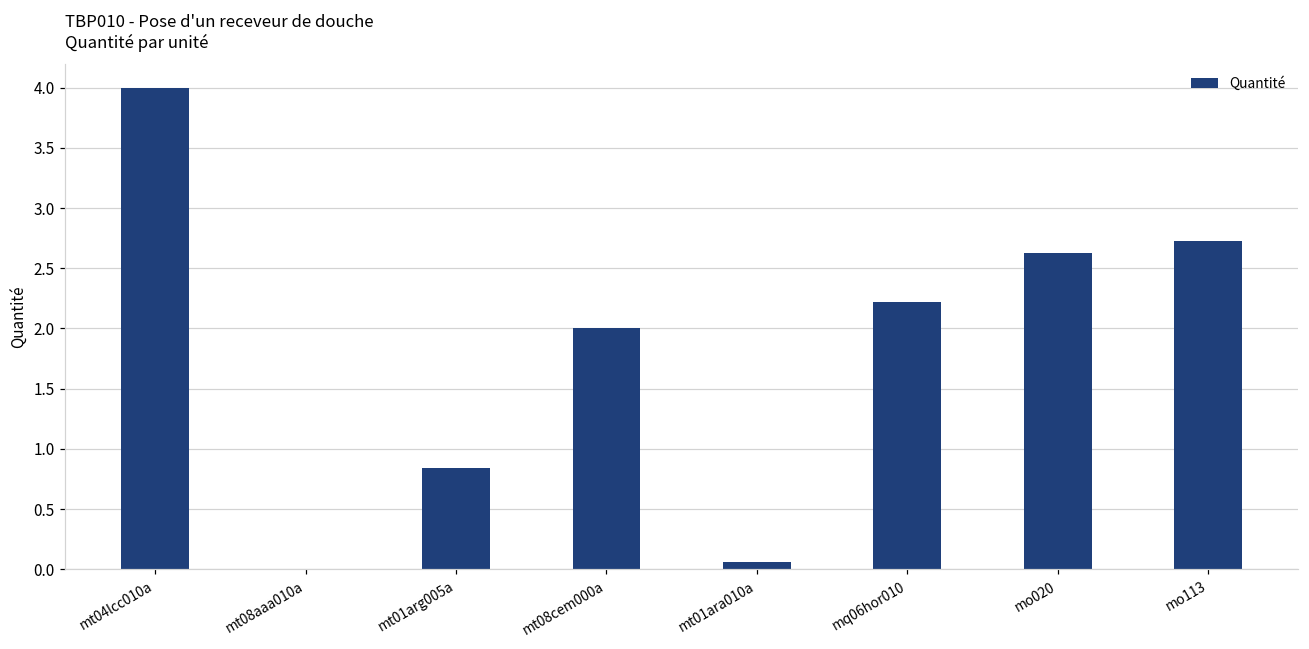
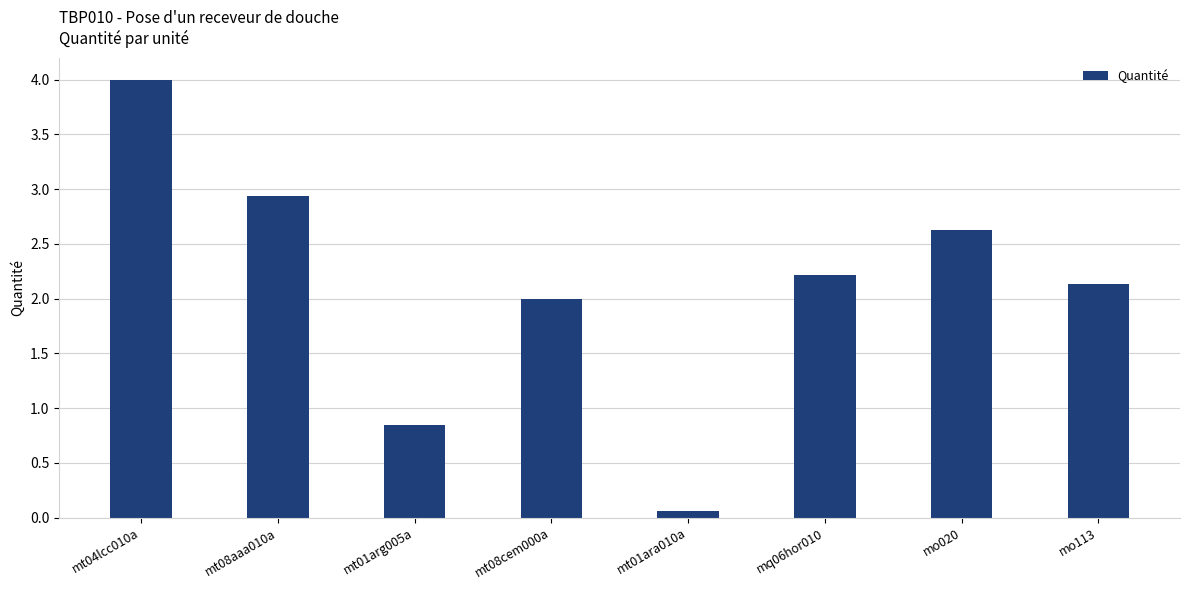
mt08aaa010a: 0.01 -> 2.94
mo113: 2.73 -> 2.13
